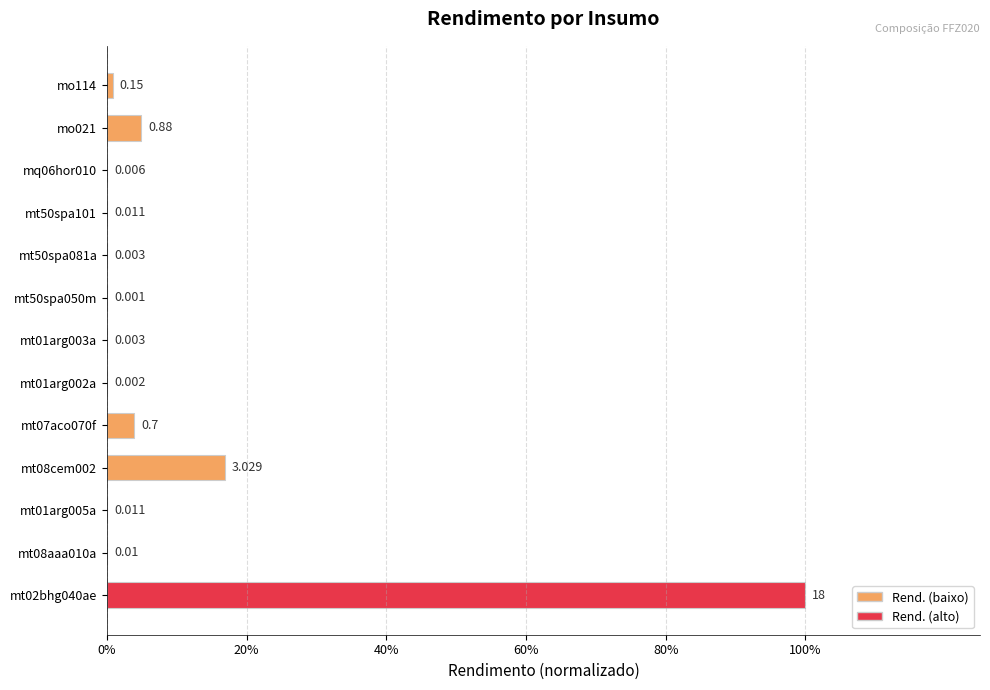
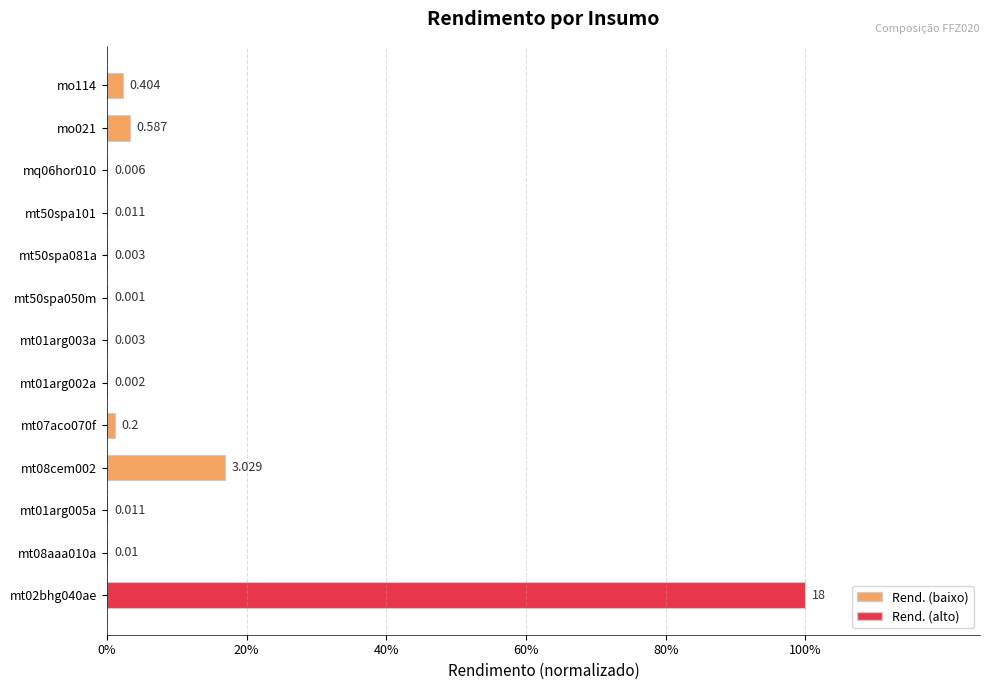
mo114: 0.15 -> 0.404
mo021: 0.88 -> 0.587
mt07aco070f: 0.7 -> 0.2
